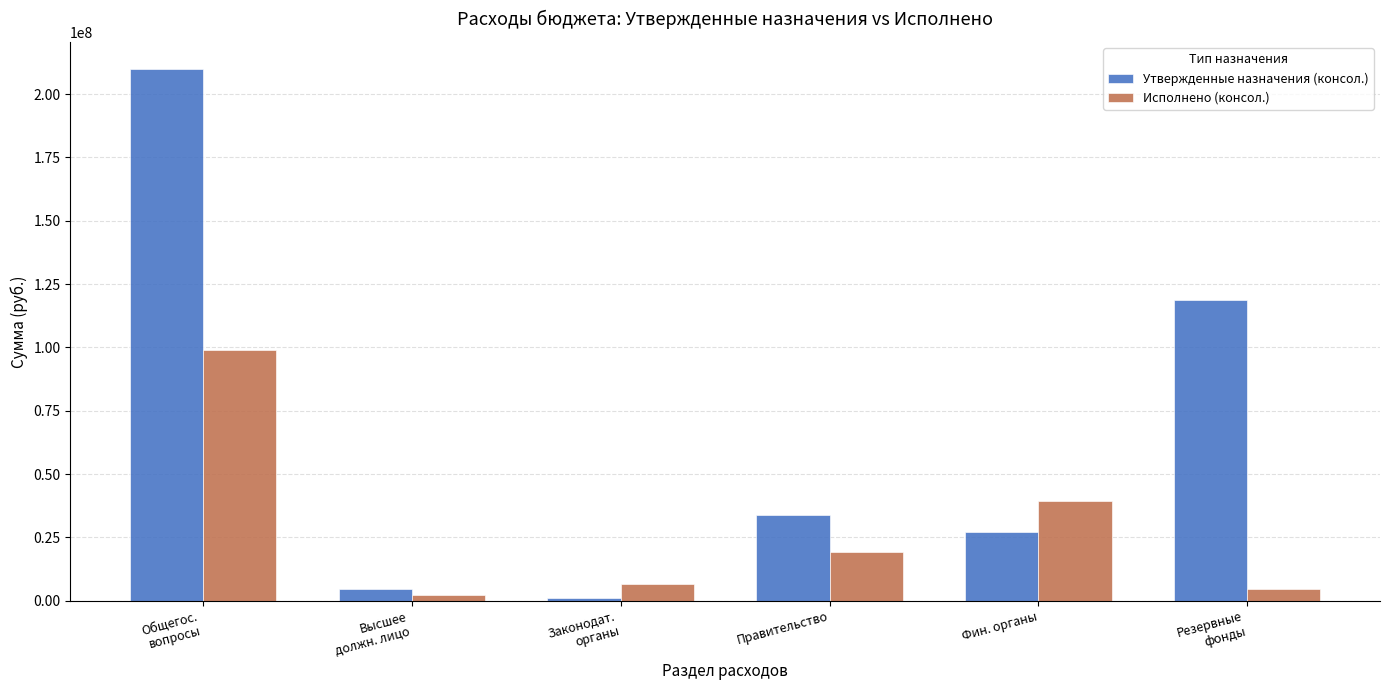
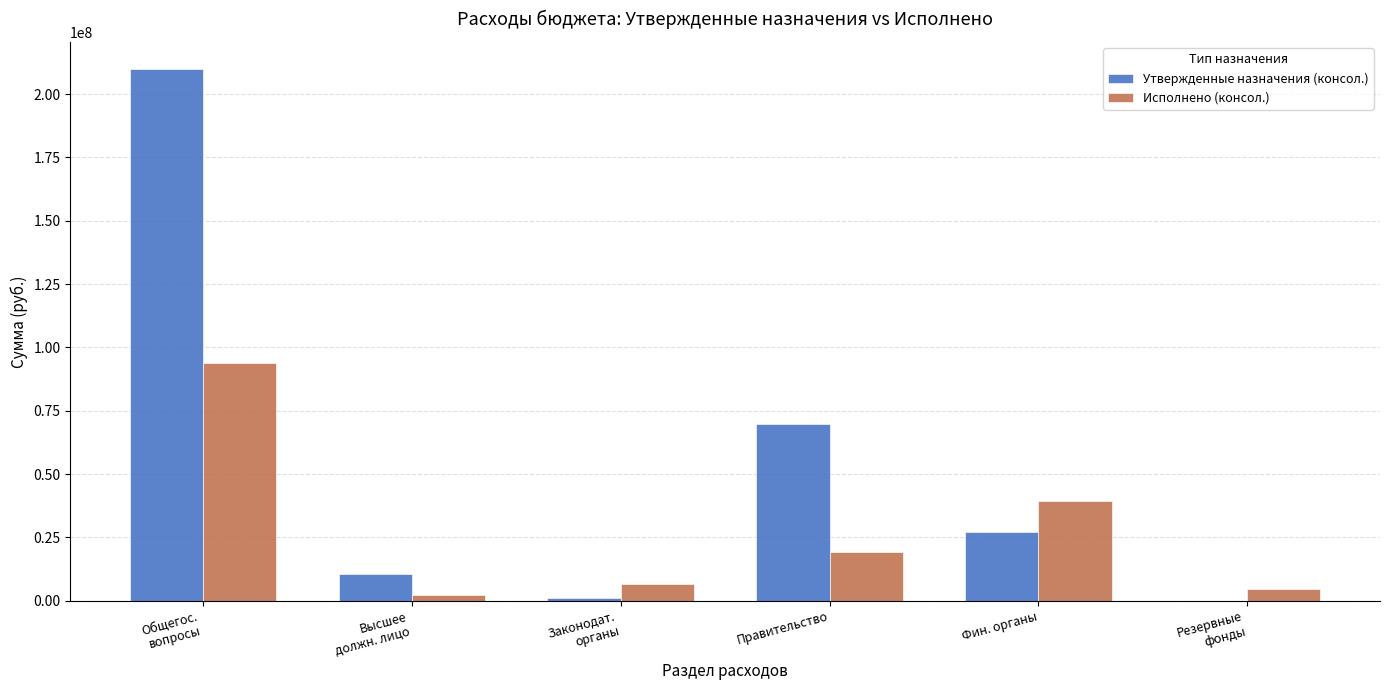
Исполнено (консол.), Общегос. вопросы: 99000000 -> 94000000
Утвержденные назначения (консол.), Высшее должн. лицо: 4000000 -> 11000000
Утвержденные назначения (консол.), Правительство: 34000000 -> 70000000
Утвержденные назначения (консол.), Резервные фонды: 119000000 -> 0
